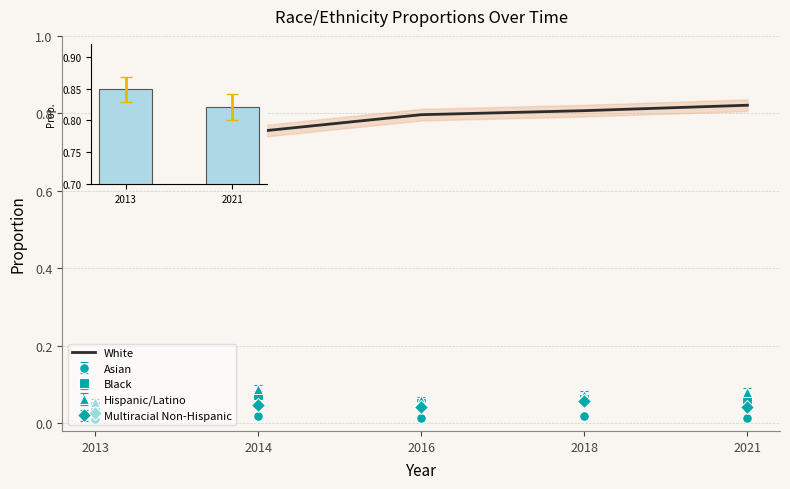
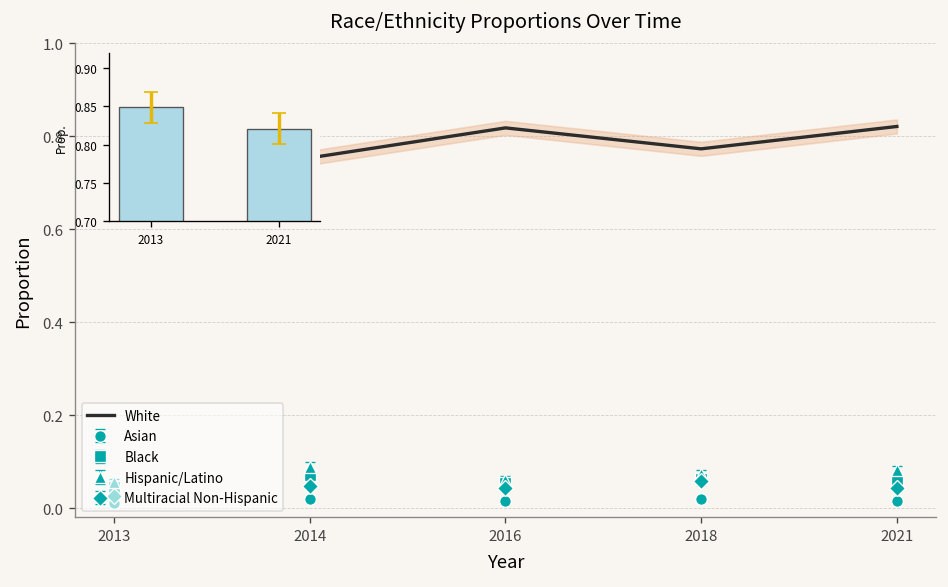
Race/Ethnicity Proportions Over Time, White, 2016: 0.80 -> 0.82
Race/Ethnicity Proportions Over Time, White, 2018: 0.81 -> 0.77
